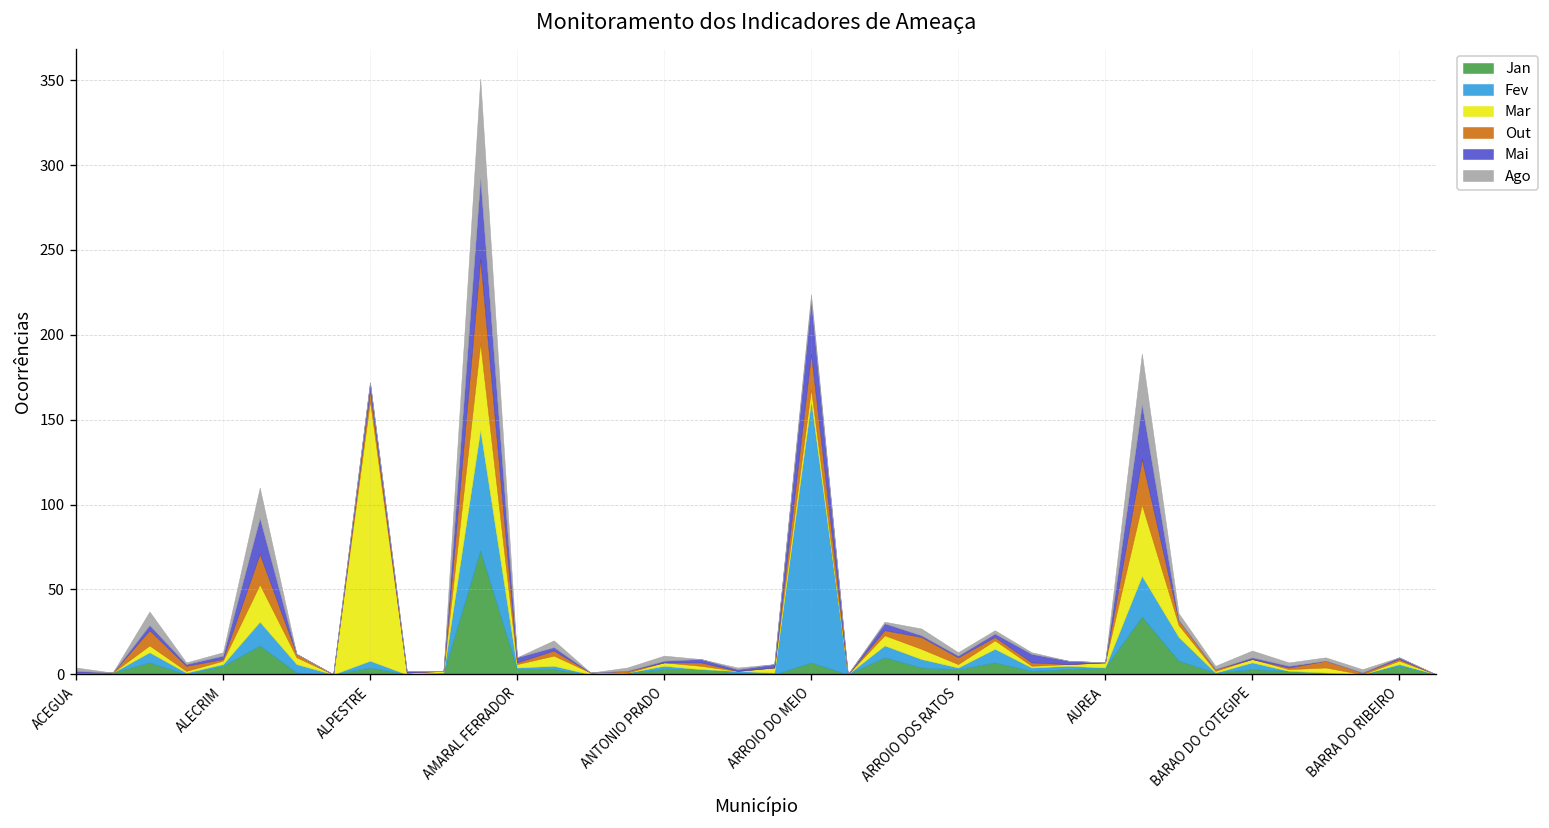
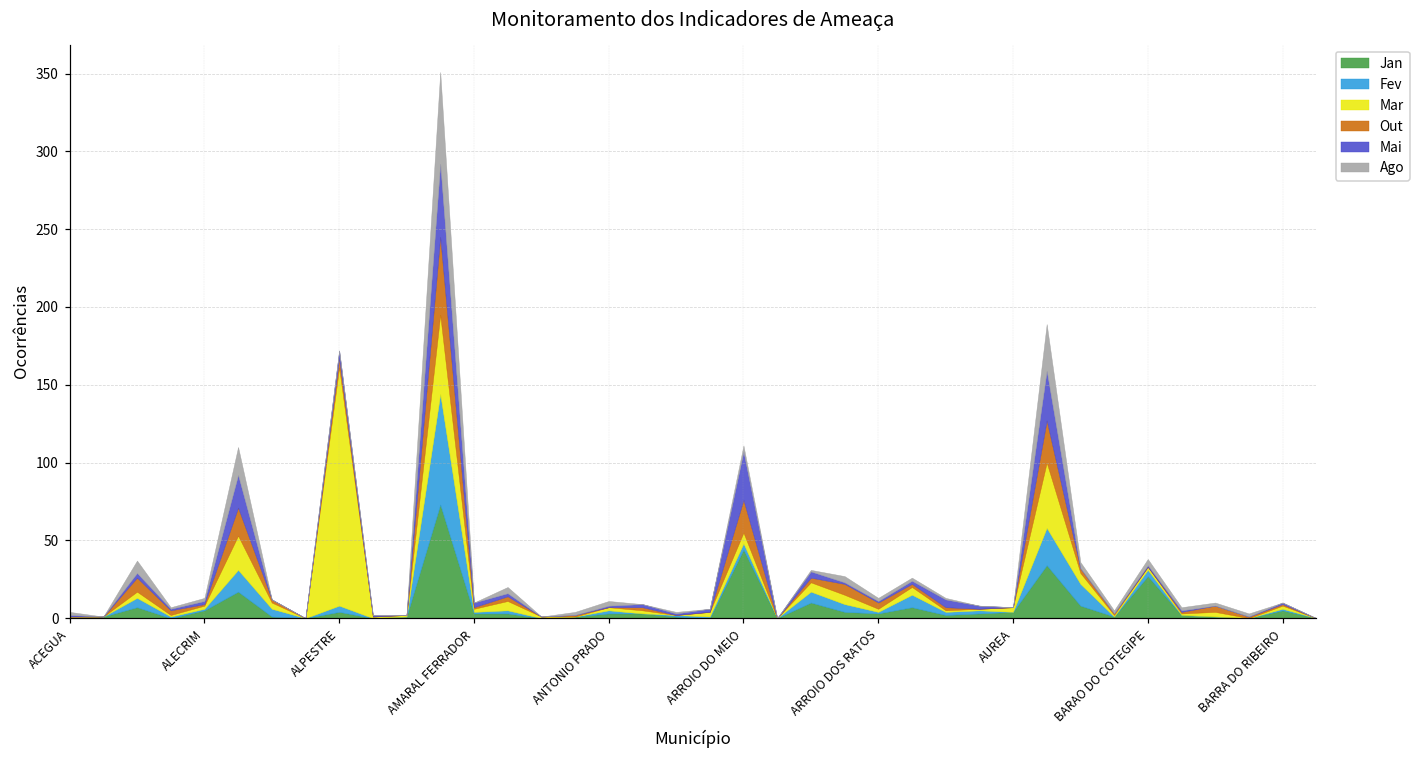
Jan, ARROIO DO MEIO: 7 -> 44
Fev, ARROIO DO MEIO: 154 -> 4
Jan, BARAO DO COTEGIPE: 3 -> 27
